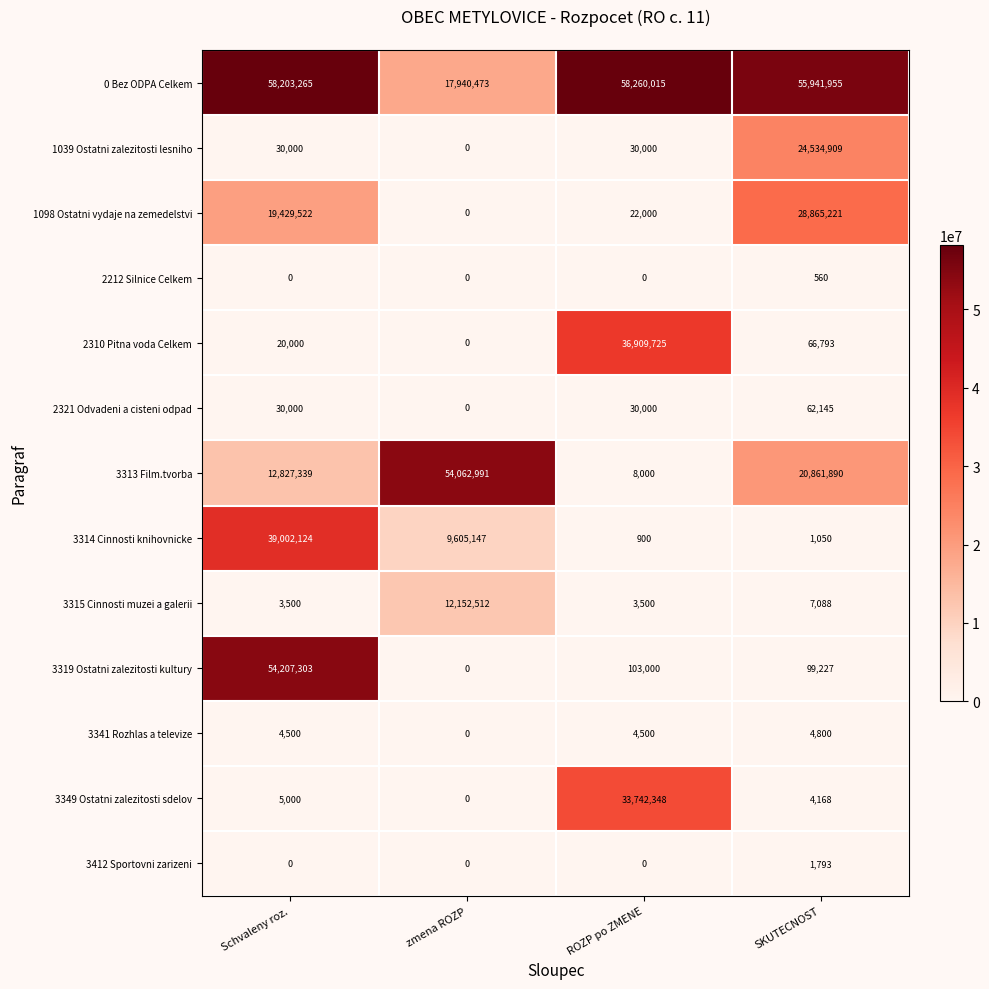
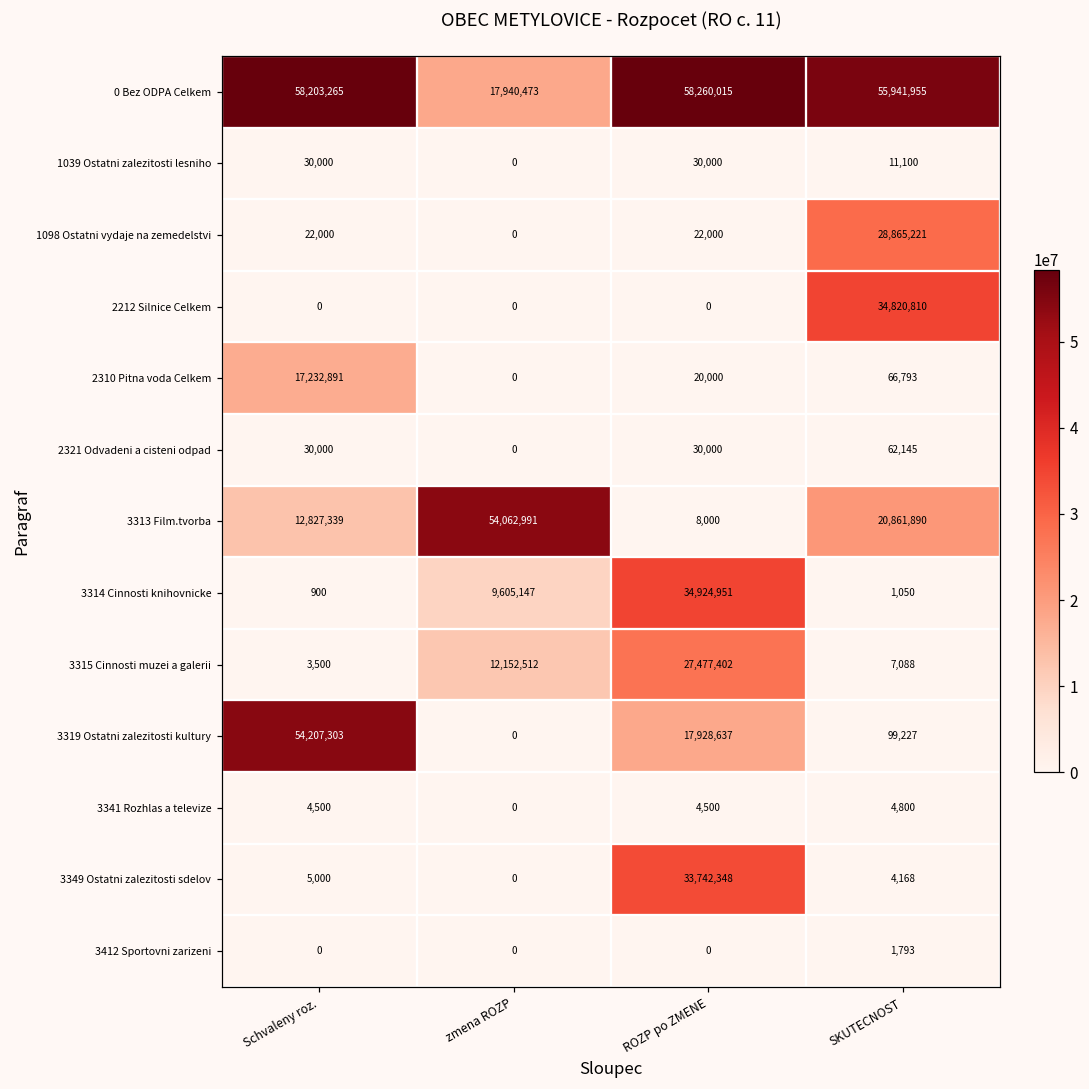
1039 Ostatni zalezitosti lesniho, SKUTECNOST: 24,534,909 -> 11,100
1098 Ostatni vydaje na zemedelstvi, Schvaleny roz.: 19,429,522 -> 22,000
2212 Silnice Celkem, SKUTECNOST: 560 -> 34,820,810
2310 Pitna voda Celkem, Schvaleny roz.: 20,000 -> 17,232,891
2310 Pitna voda Celkem, ROZP po ZMENE: 36,909,725 -> 20,000
3314 Cinnosti knihovnicke, Schvaleny roz.: 39,002,124 -> 900
3314 Cinnosti knihovnicke, ROZP po ZMENE: 900 -> 34,924,951
3315 Cinnosti muzei a galerii, ROZP po ZMENE: 3,500 -> 27,477,402
3319 Ostatni zalezitosti kultury, ROZP po ZMENE: 103,000 -> 17,928,637
